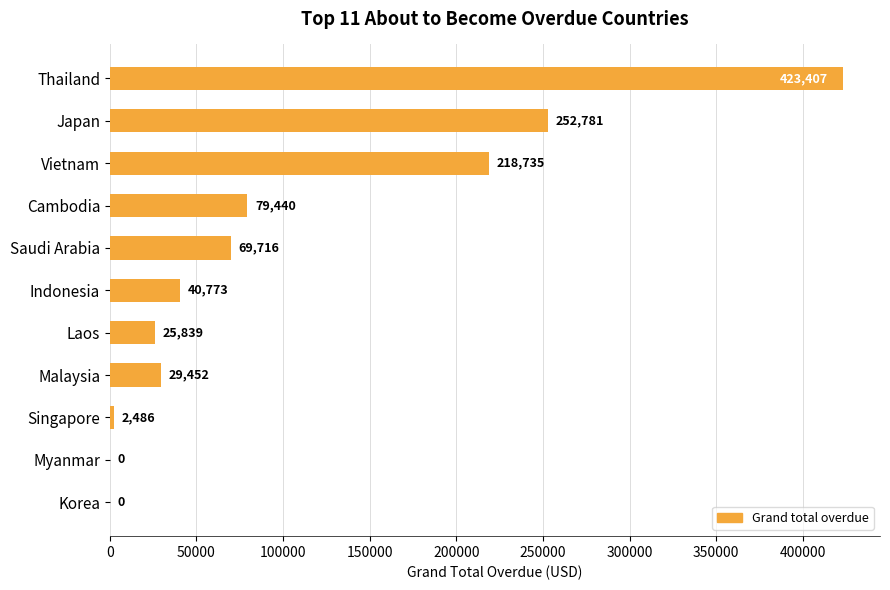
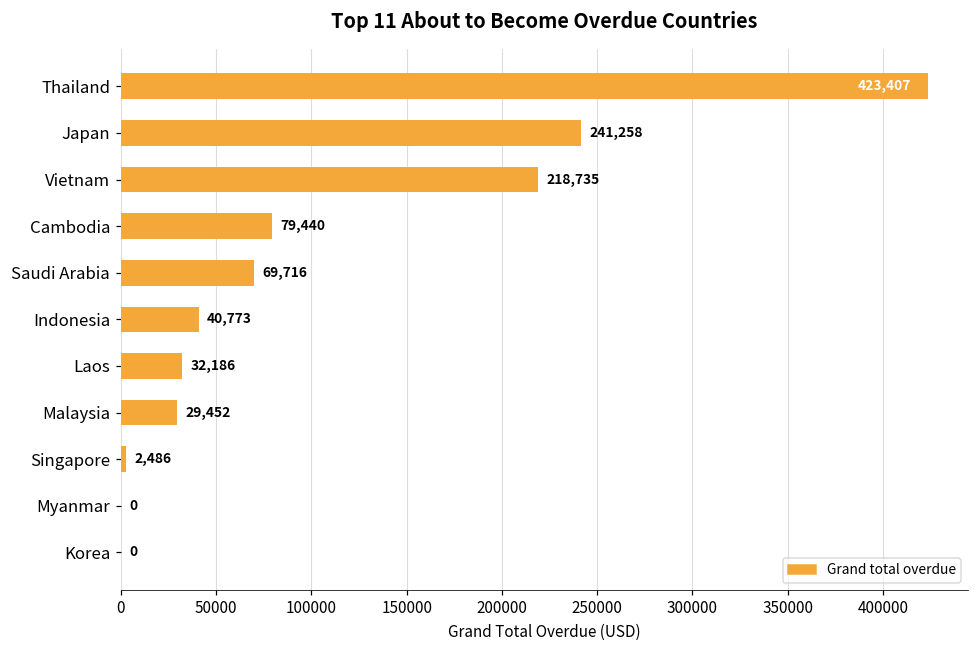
Japan: 252,781 -> 241,258
Laos: 25,839 -> 32,186
